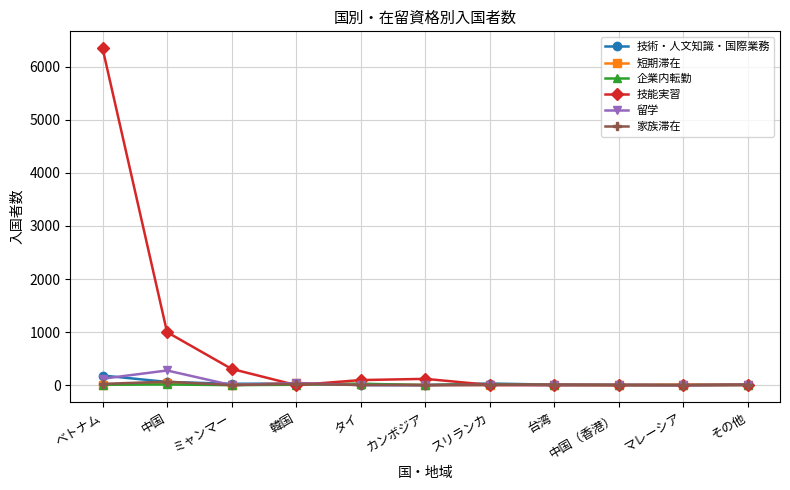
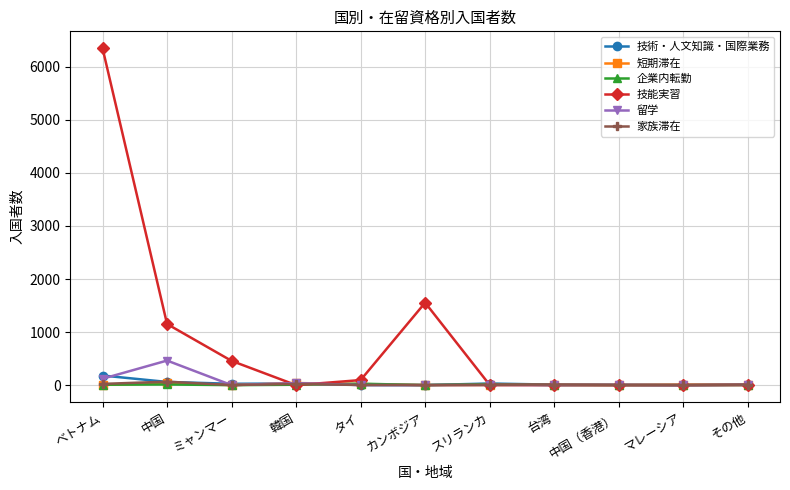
技能実習, 中国: 1000 -> 1200
留学, 中国: 300 -> 500
技能実習, ミャンマー: 300 -> 500
技能実習, カンボジア: 100 -> 1600
